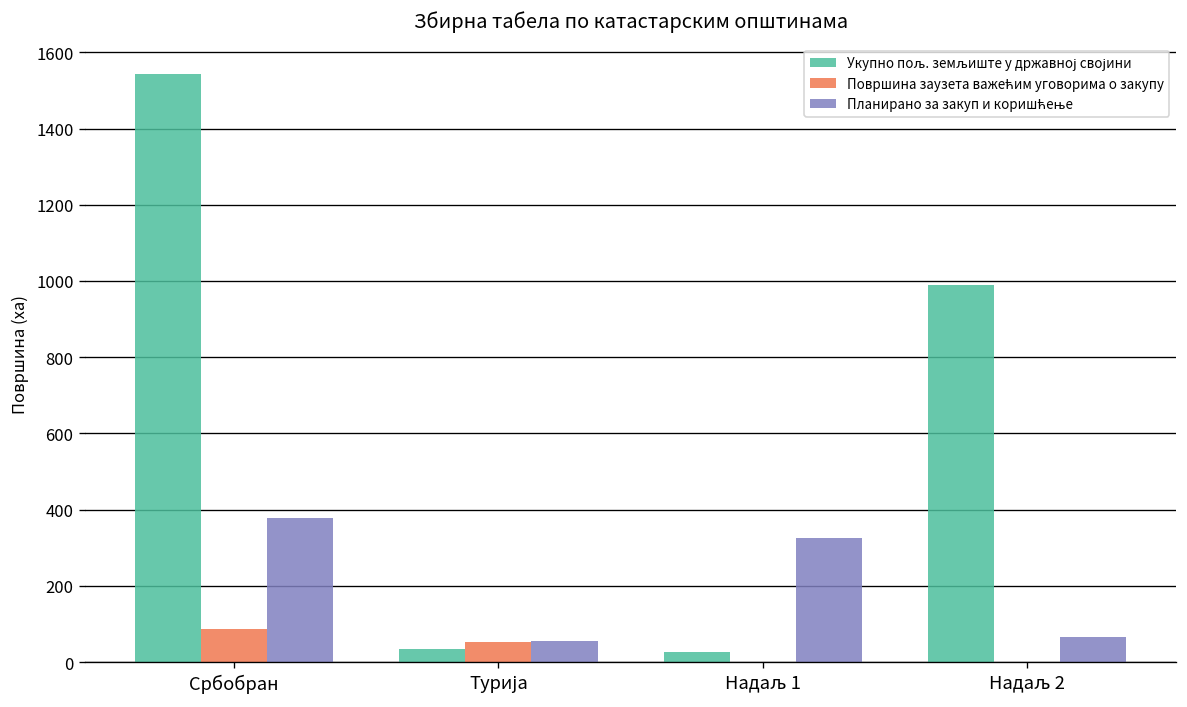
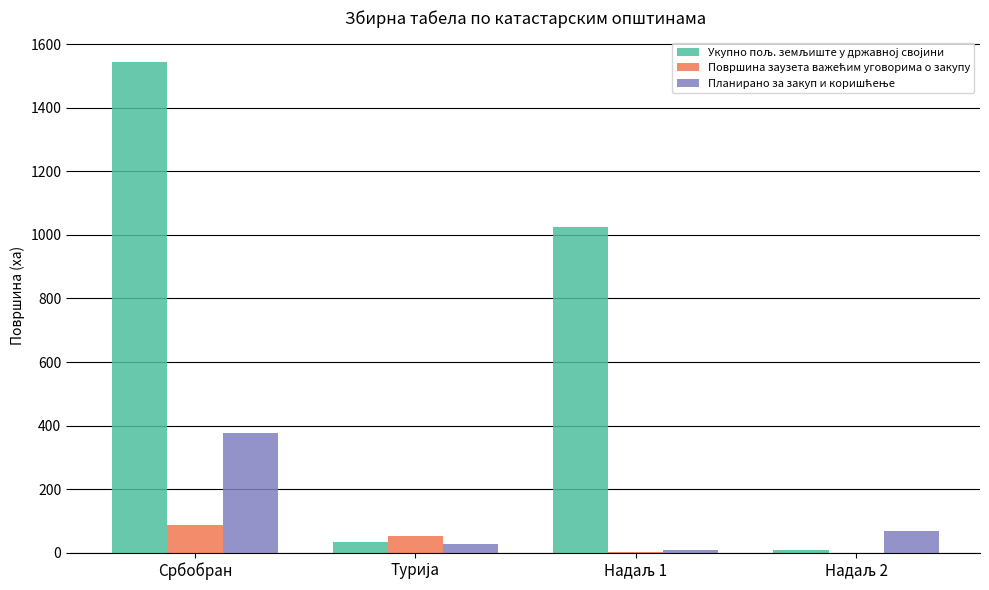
Планирано за закуп и коришћење, Турија: 50 -> 30
Укупно пољ. земљиште у државној својини, Надаљ 1: 30 -> 1030
Планирано за закуп и коришћење, Надаљ 1: 330 -> 10
Укупно пољ. земљиште у државној својини, Надаљ 2: 990 -> 10
